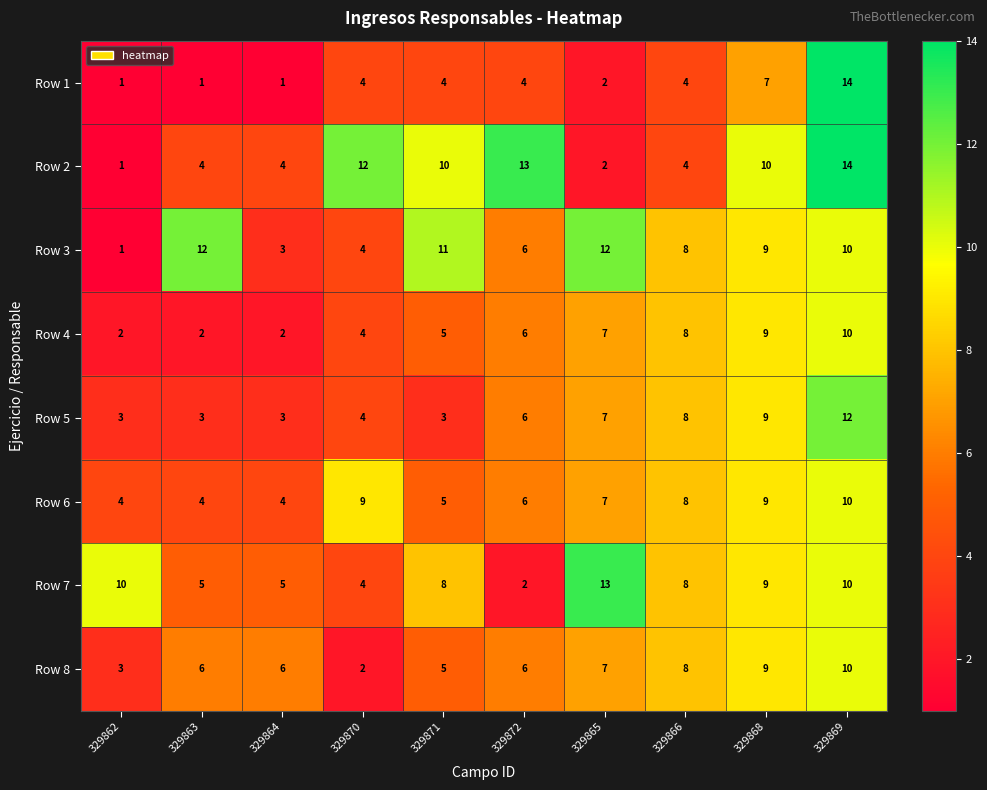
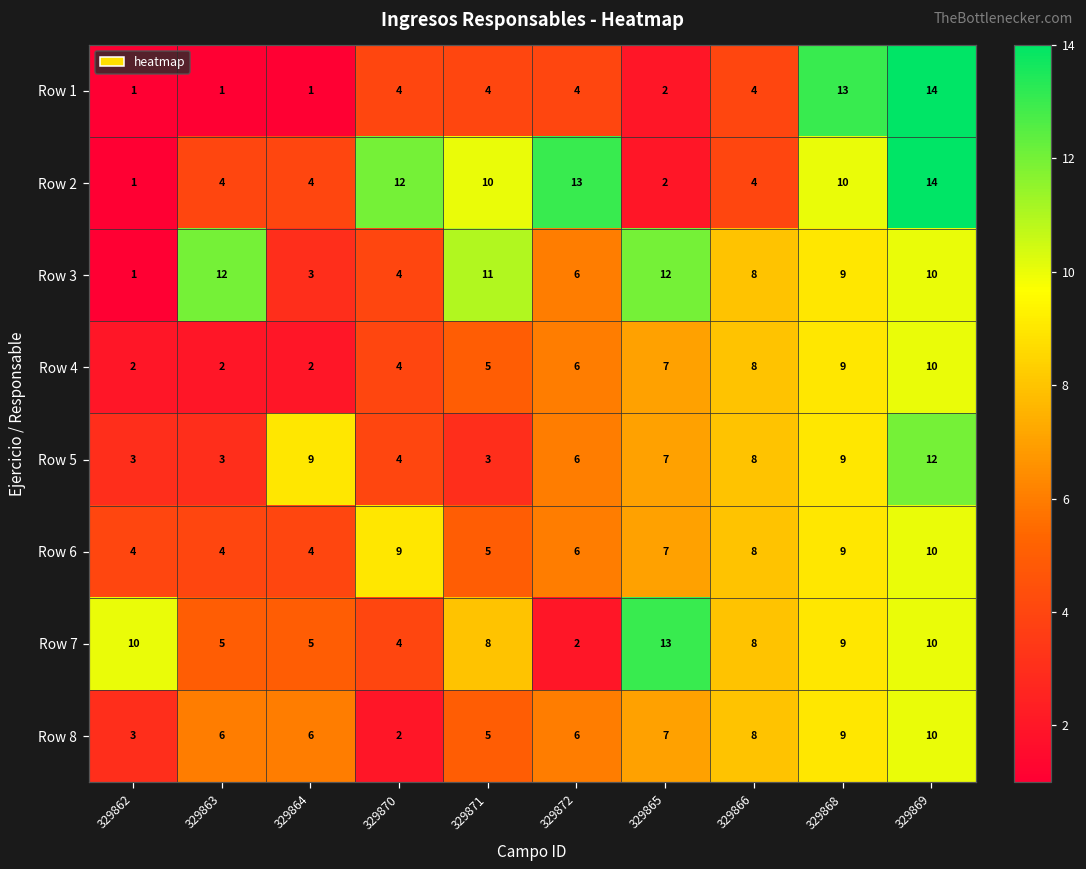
Row 1, 329868: 7 -> 13
Row 5, 329864: 3 -> 9
